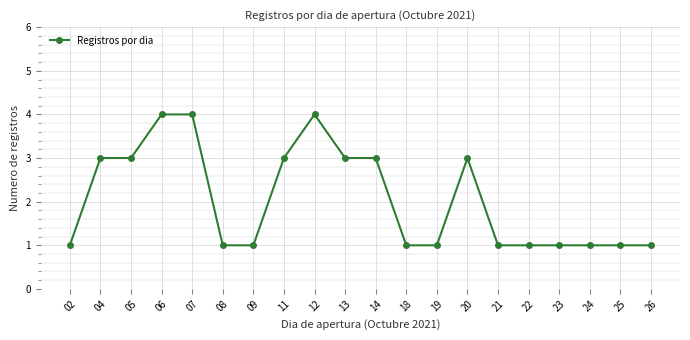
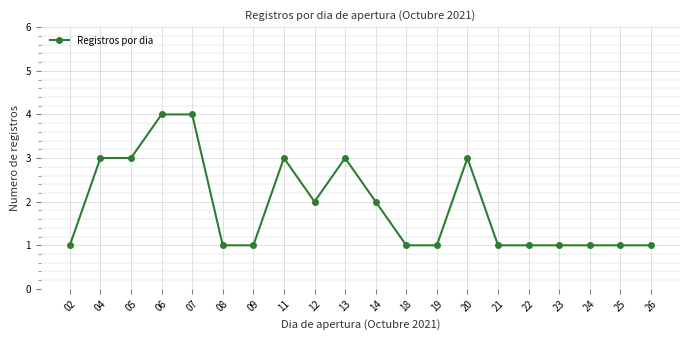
12: 4 -> 2
14: 3 -> 2
